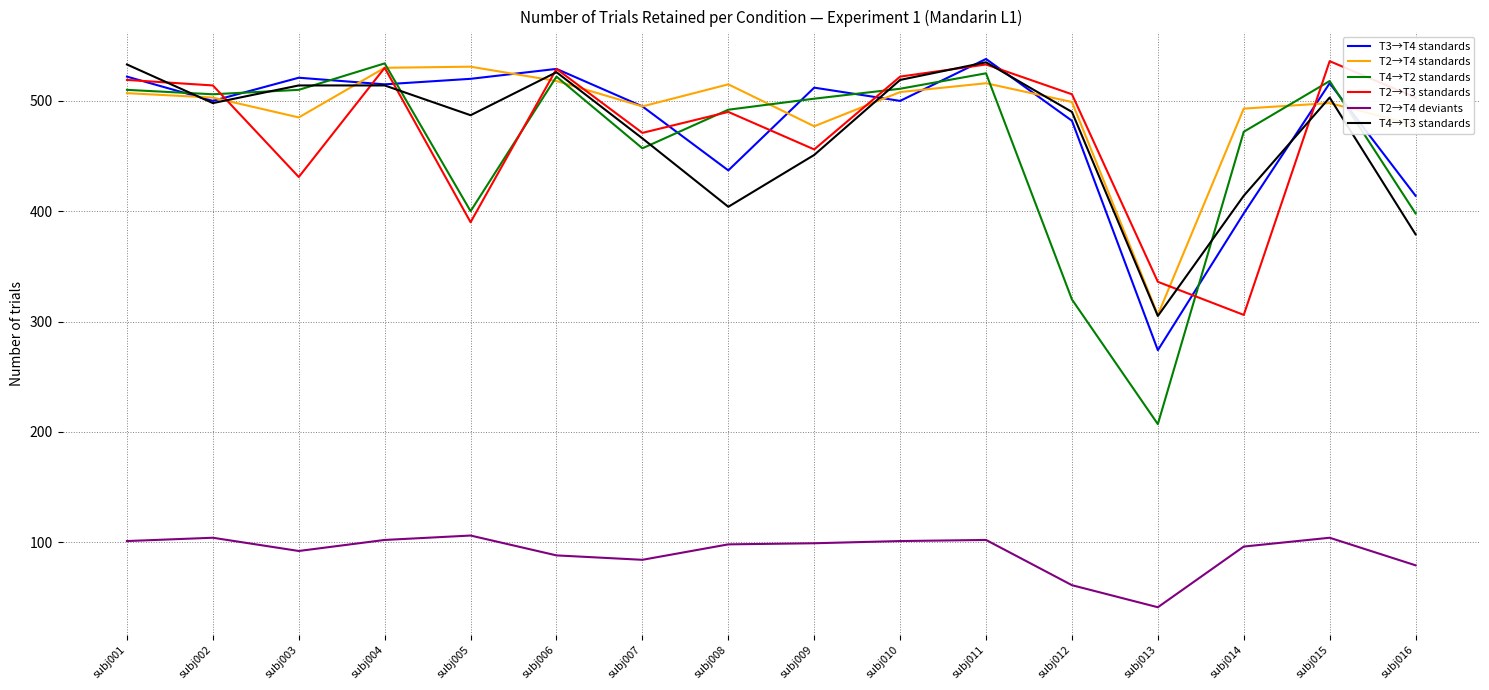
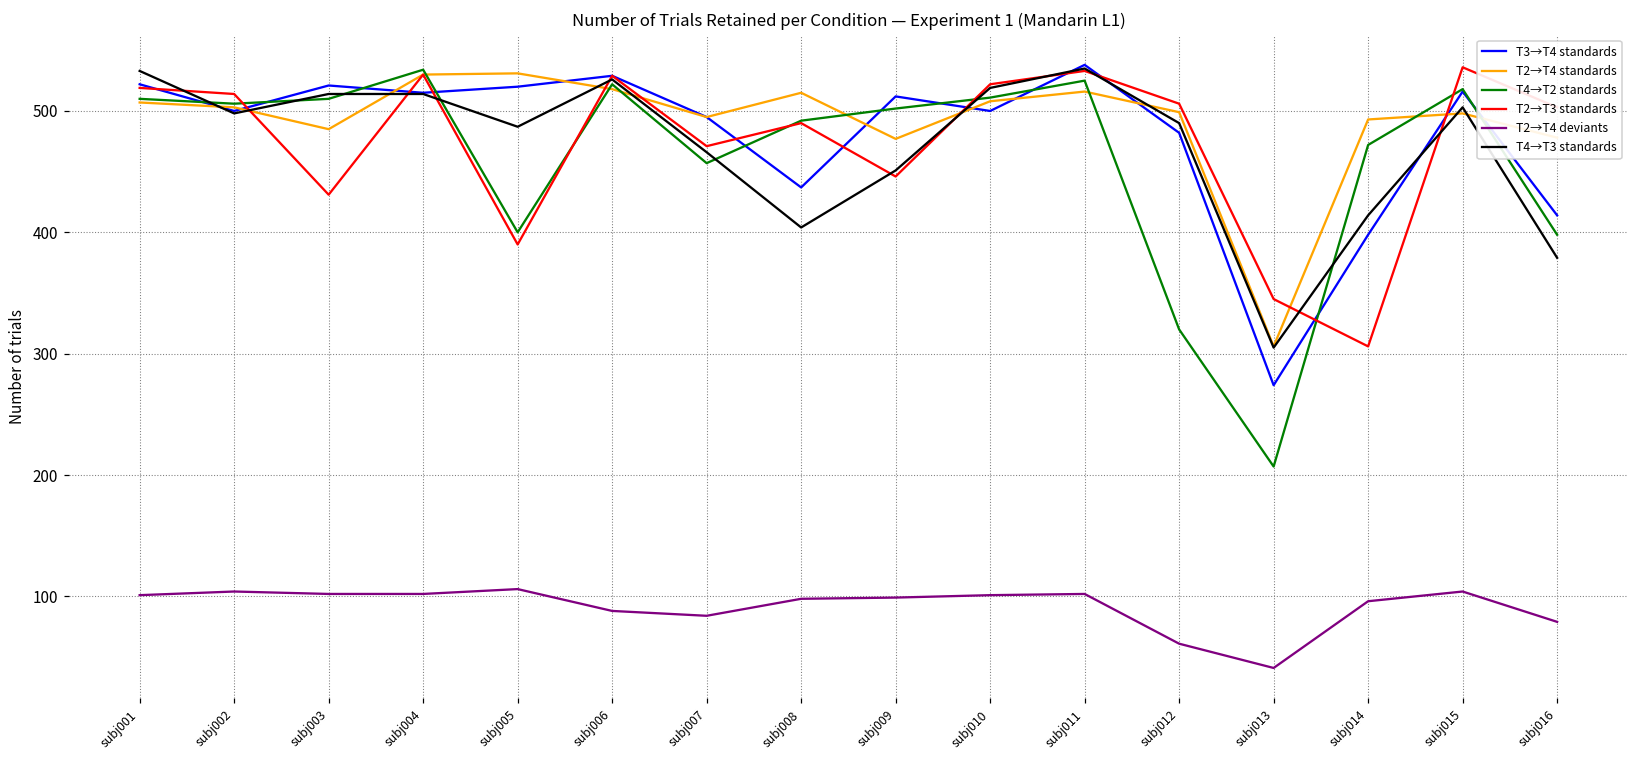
T2→T4 deviants, subj003: 92 -> 102
T2→T3 standards, subj009: 456 -> 446
T2→T3 standards, subj013: 336 -> 345
